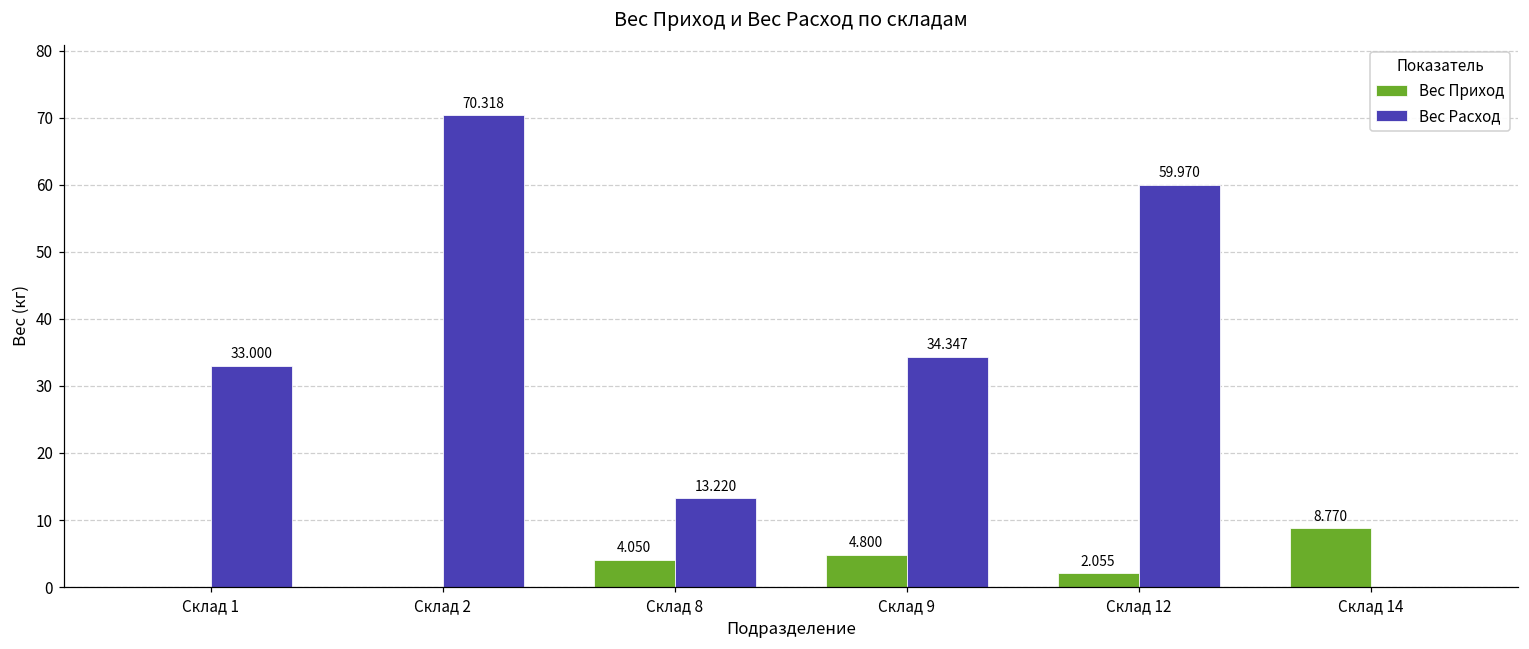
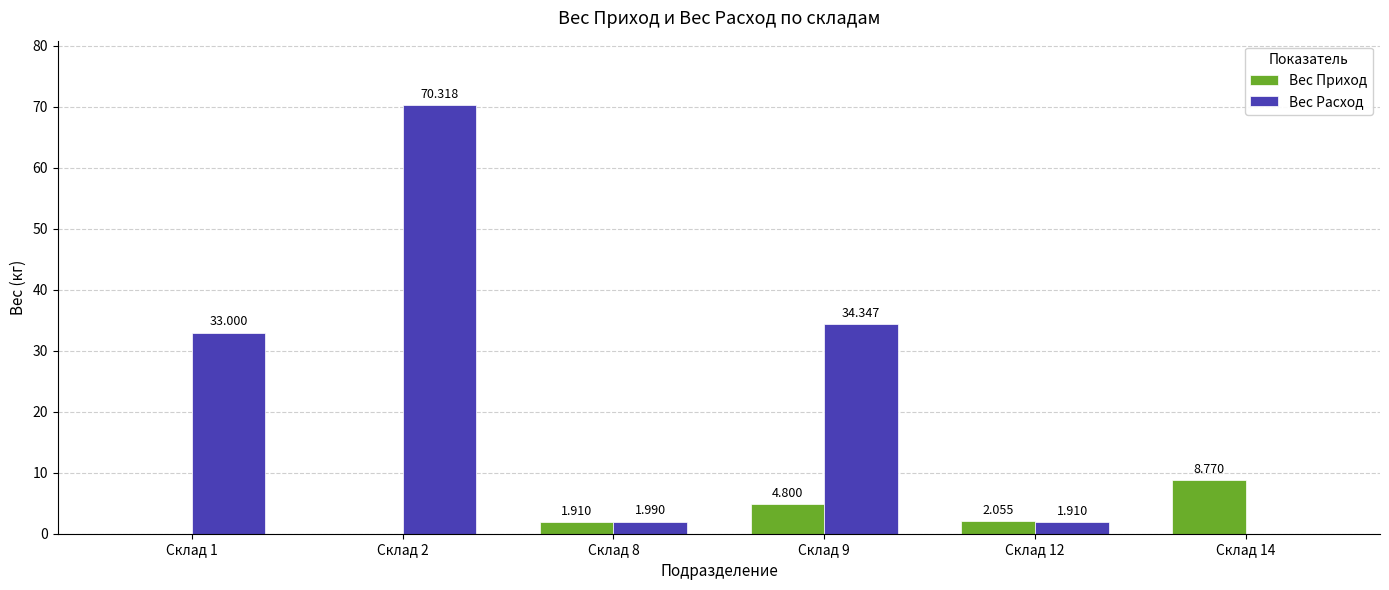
Вес Приход, Склад 8: 4.050 -> 1.910
Вес Расход, Склад 8: 13.220 -> 1.990
Вес Расход, Склад 12: 59.970 -> 1.910
